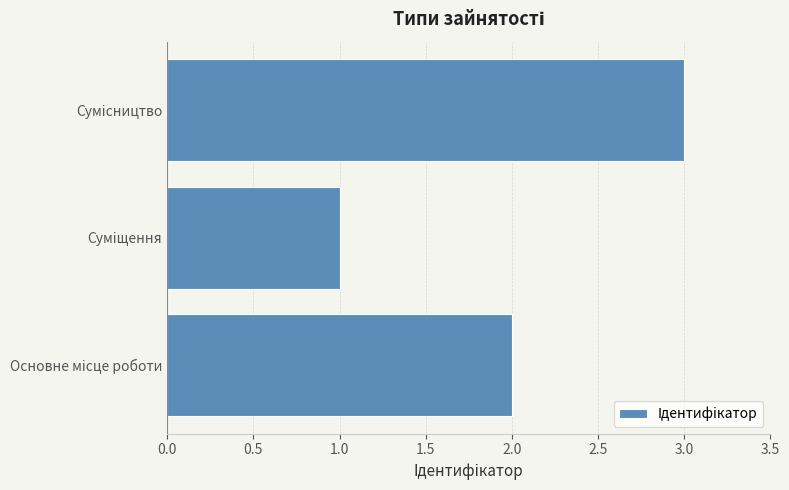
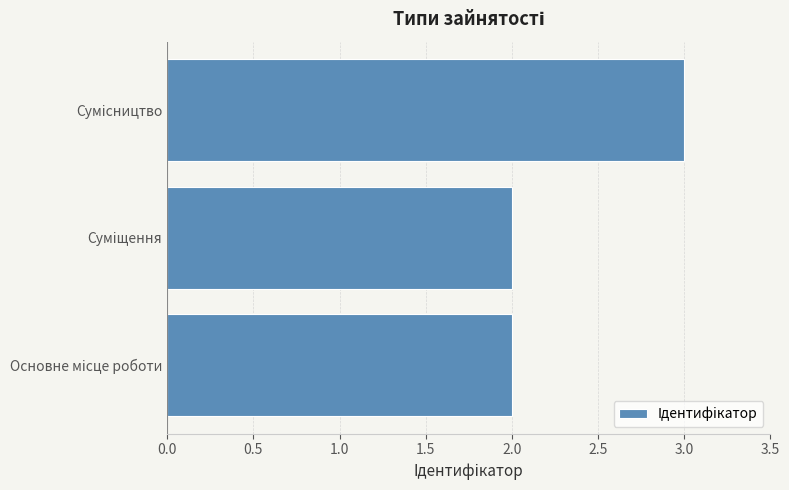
Суміщення: 1 -> 2
